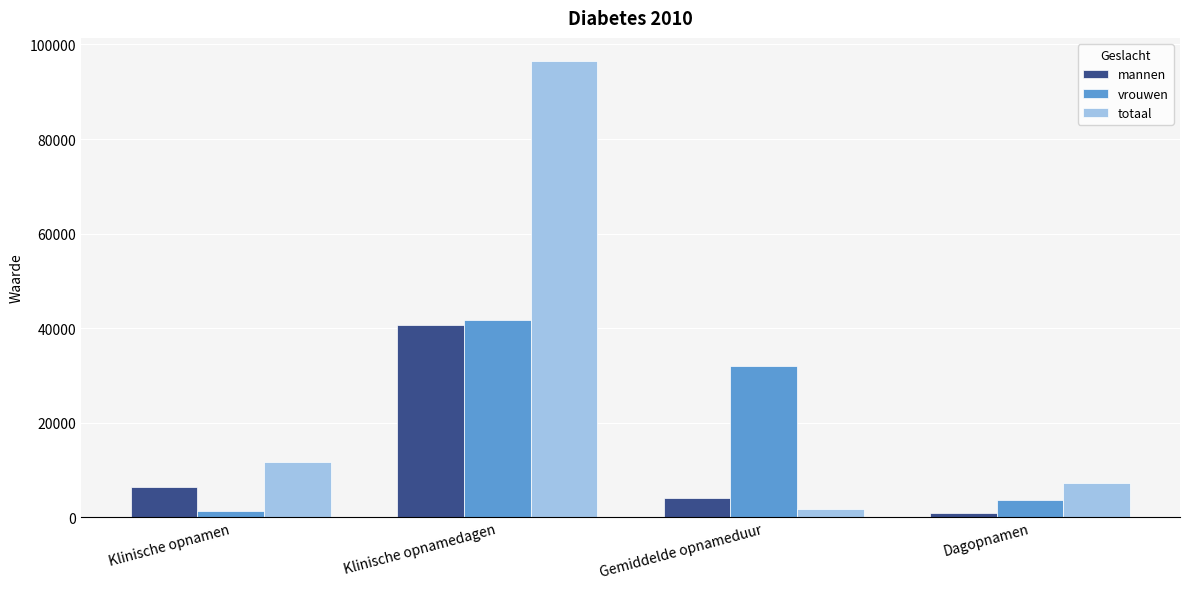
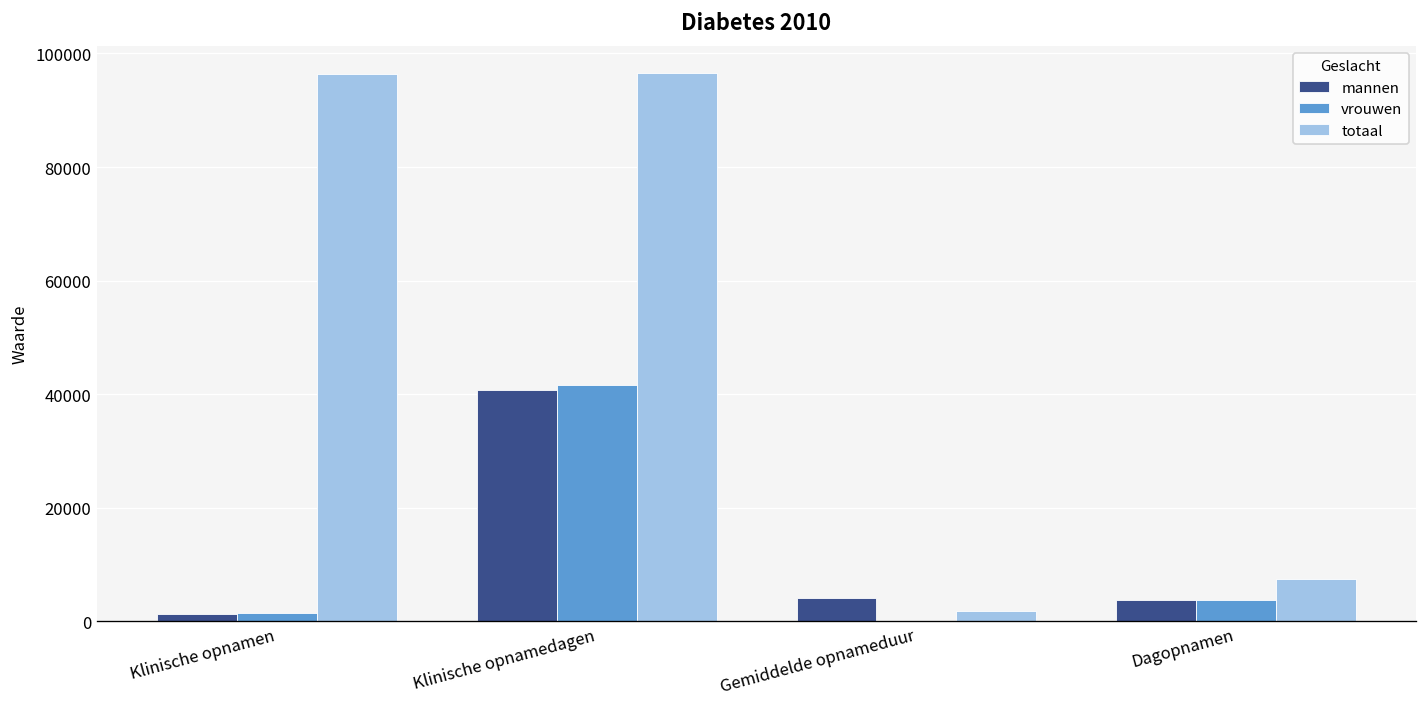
mannen, Klinische opnamen: 6000 -> 1000
totaal, Klinische opnamen: 12000 -> 96000
vrouwen, Gemiddelde opnameduur: 32000 -> 0
mannen, Dagopnamen: 1000 -> 4000
